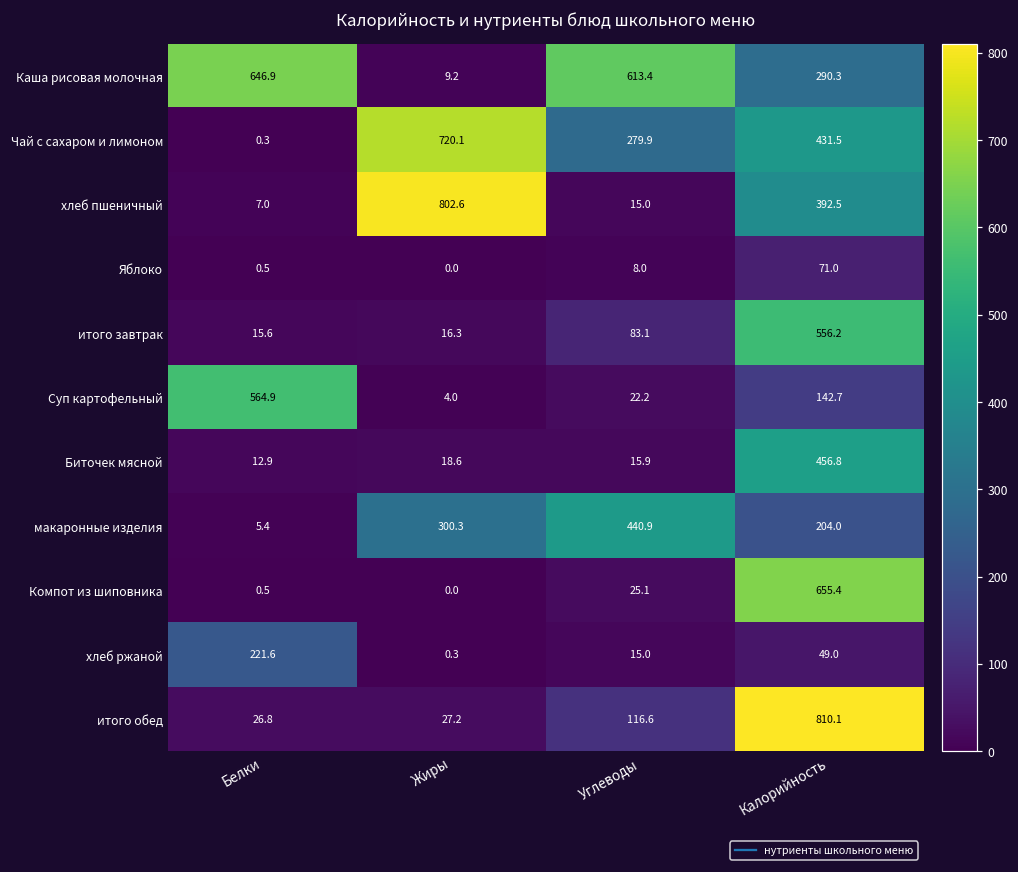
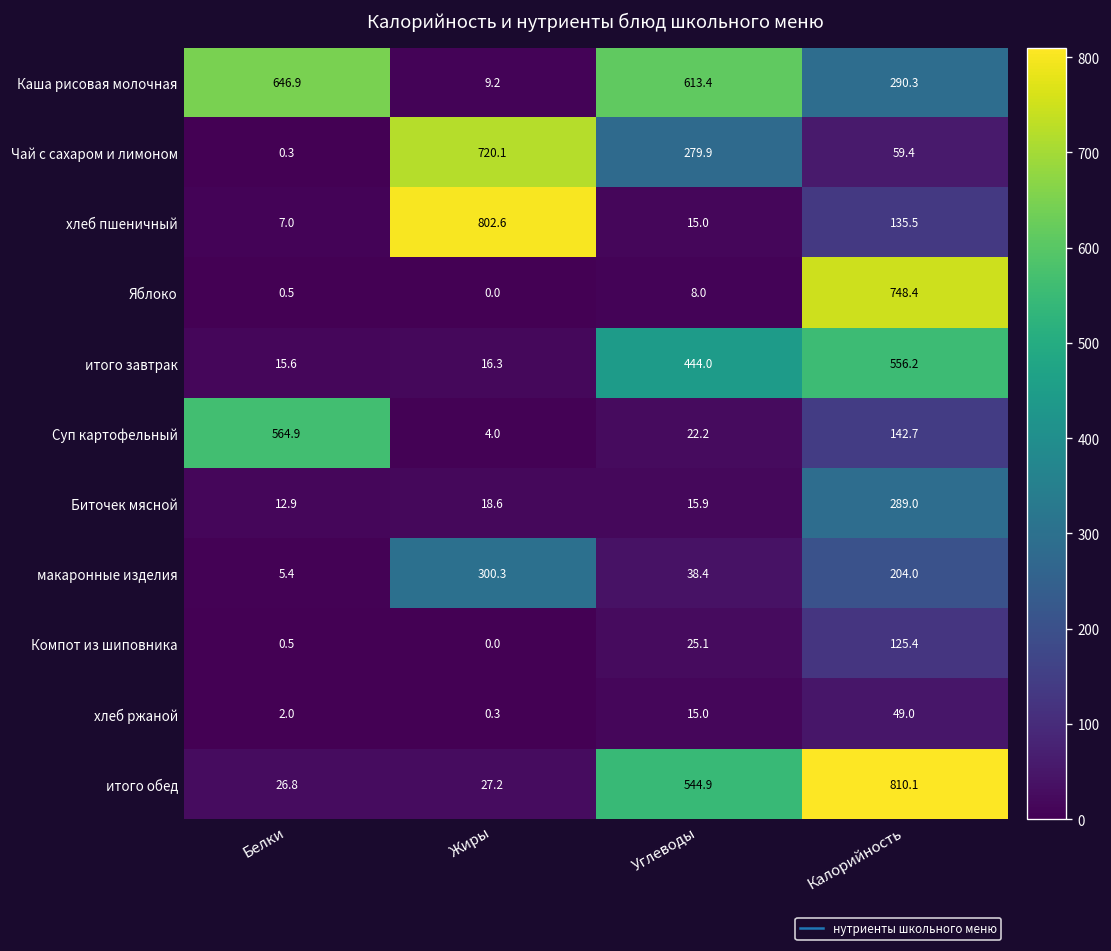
Чай с сахаром и лимоном, Калорийность: 431.5 -> 59.4
хлеб пшеничный, Калорийность: 392.5 -> 135.5
Яблоко, Калорийность: 71.0 -> 748.4
итого завтрак, Углеводы: 83.1 -> 444.0
Биточек мясной, Калорийность: 456.8 -> 289.0
макаронные изделия, Углеводы: 440.9 -> 38.4
Компот из шиповника, Калорийность: 655.4 -> 125.4
хлеб ржаной, Белки: 221.6 -> 2.0
итого обед, Углеводы: 116.6 -> 544.9
